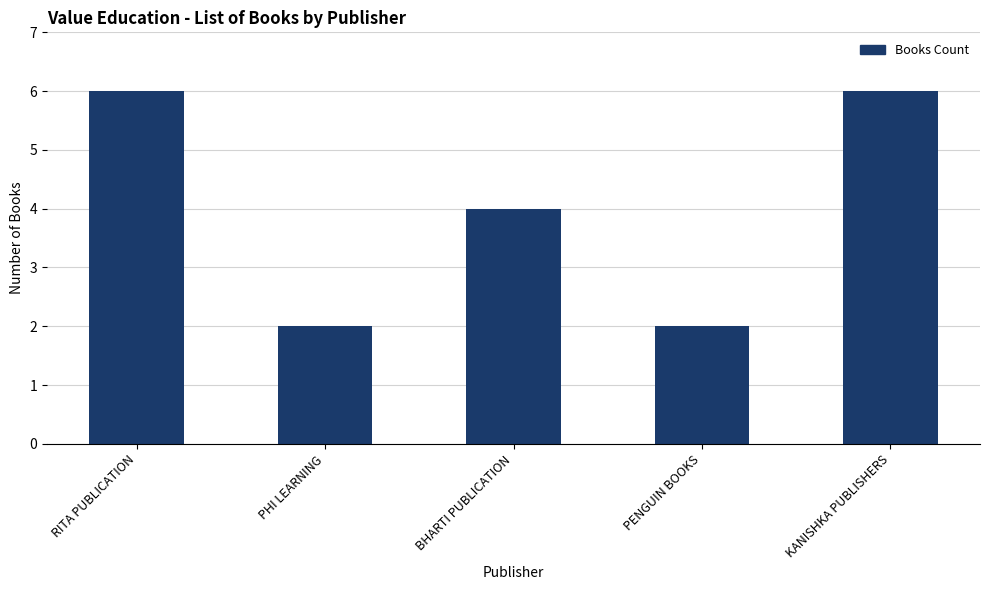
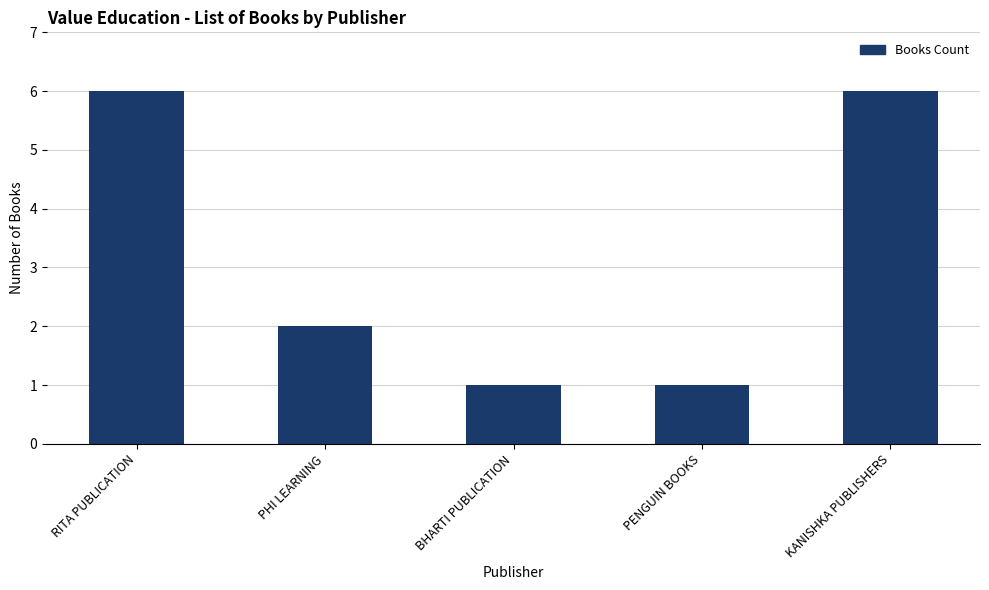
BHARTI PUBLICATION: 4 -> 1
PENGUIN BOOKS: 2 -> 1
